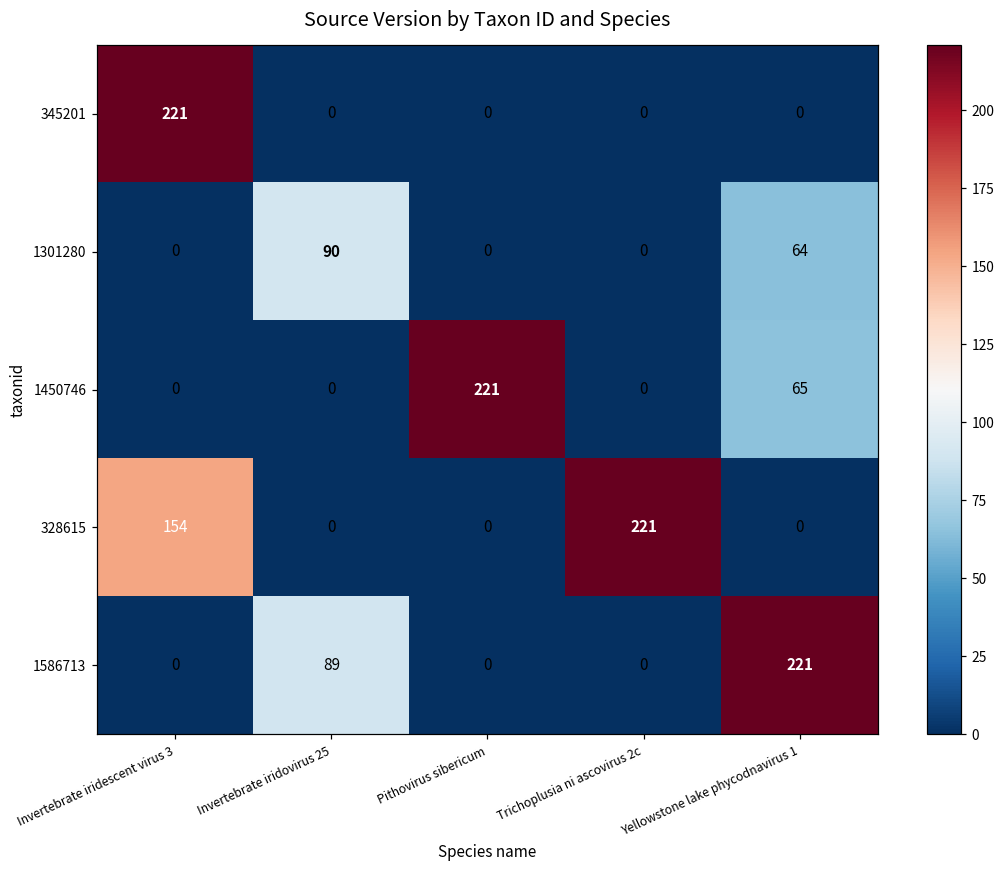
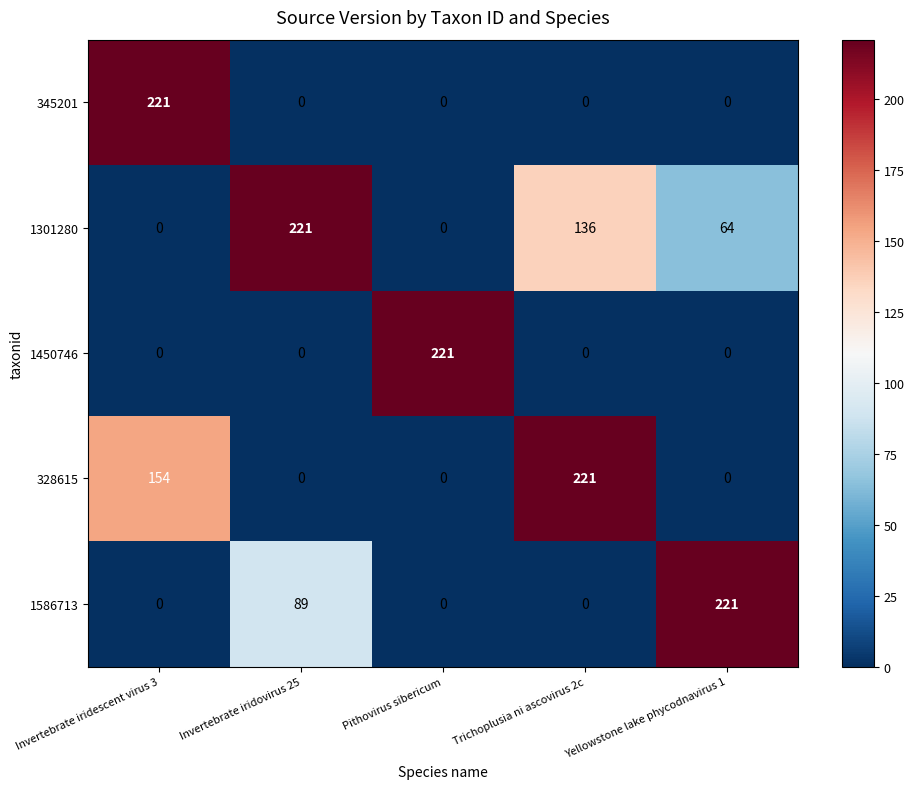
1301280, Invertebrate iridovirus 25: 90 -> 221
1301280, Trichoplusia ni ascovirus 2c: 0 -> 136
1450746, Yellowstone lake phycodnavirus 1: 65 -> 0
